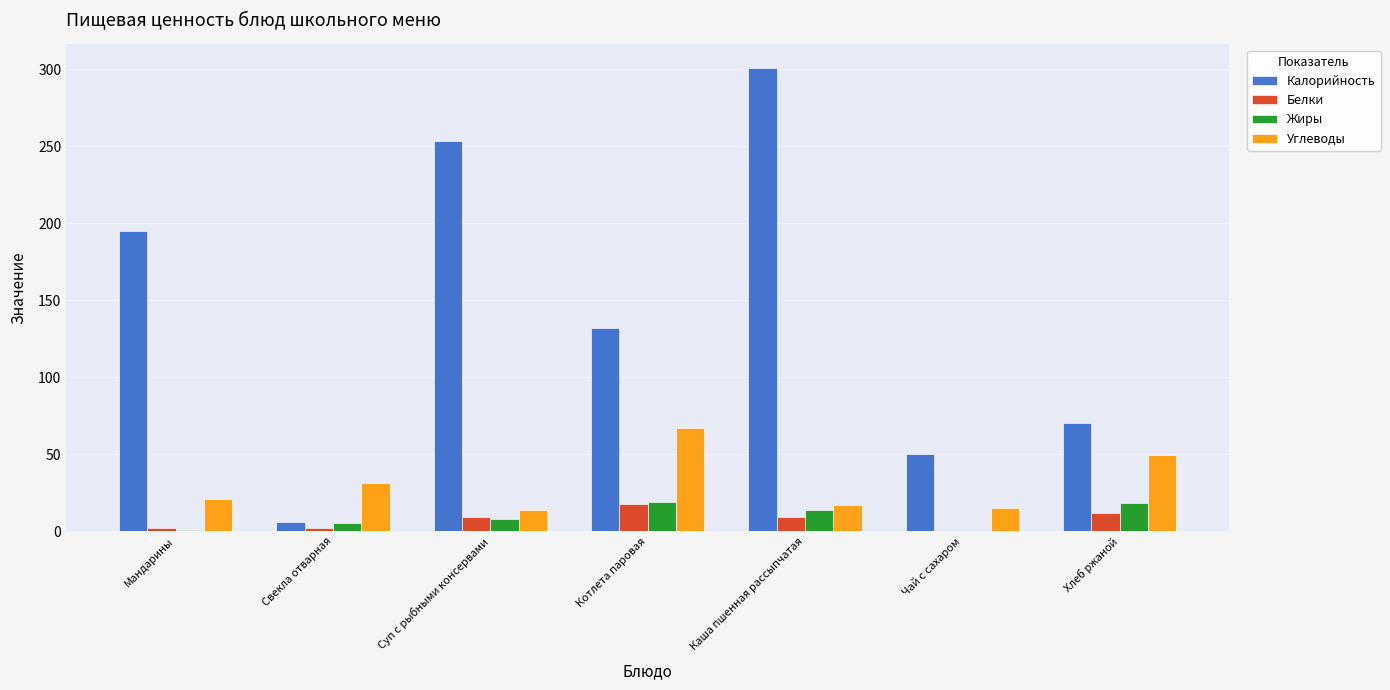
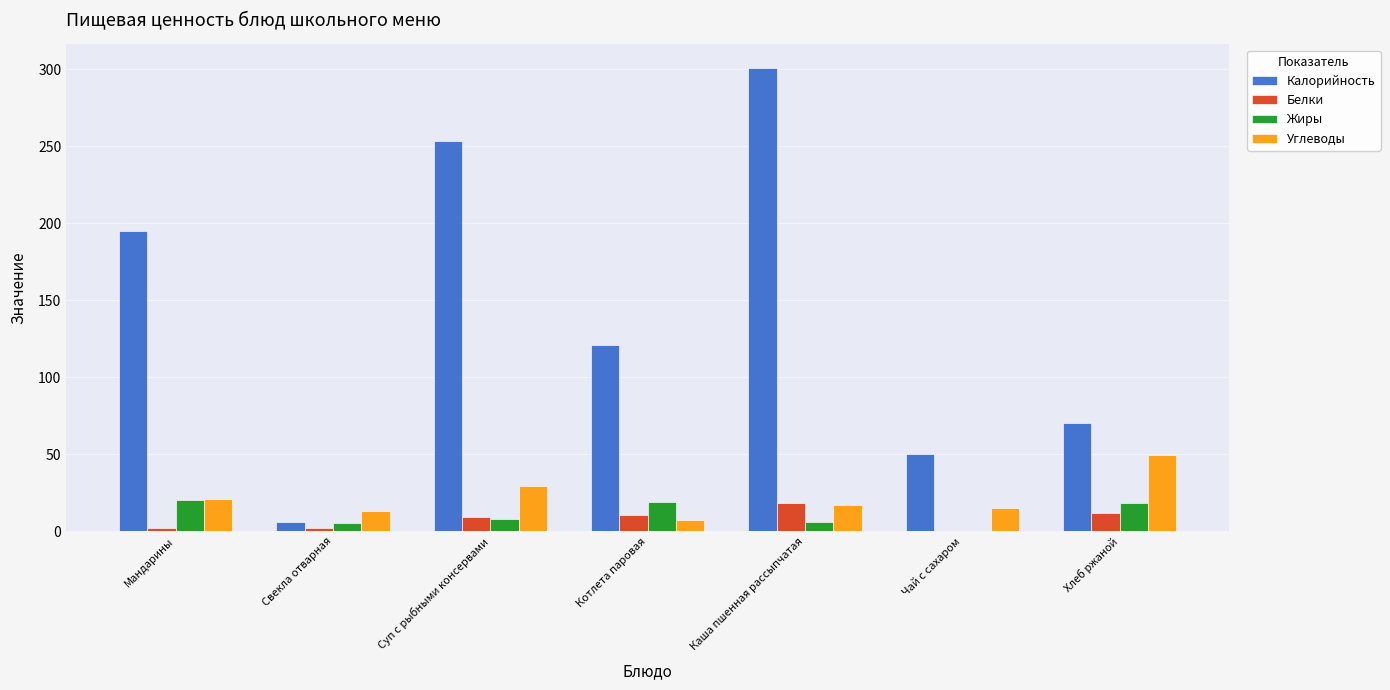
Жиры, Мандарины: 1 -> 20
Углеводы, Свекла отварная: 31 -> 13
Углеводы, Суп с рыбными консервами: 14 -> 29
Калорийность, Котлета паровая: 132 -> 121
Белки, Котлета паровая: 18 -> 11
Углеводы, Котлета паровая: 67 -> 7
Белки, Каша пшенная рассыпчатая: 9 -> 18
Жиры, Каша пшенная рассыпчатая: 14 -> 6
